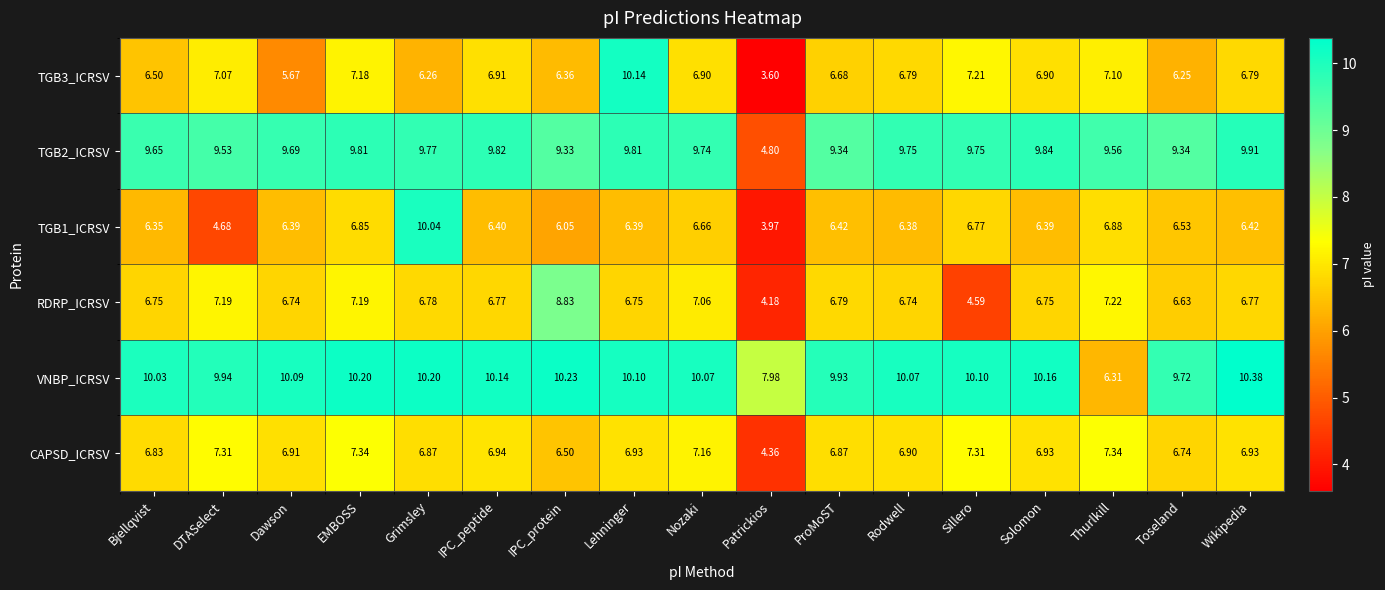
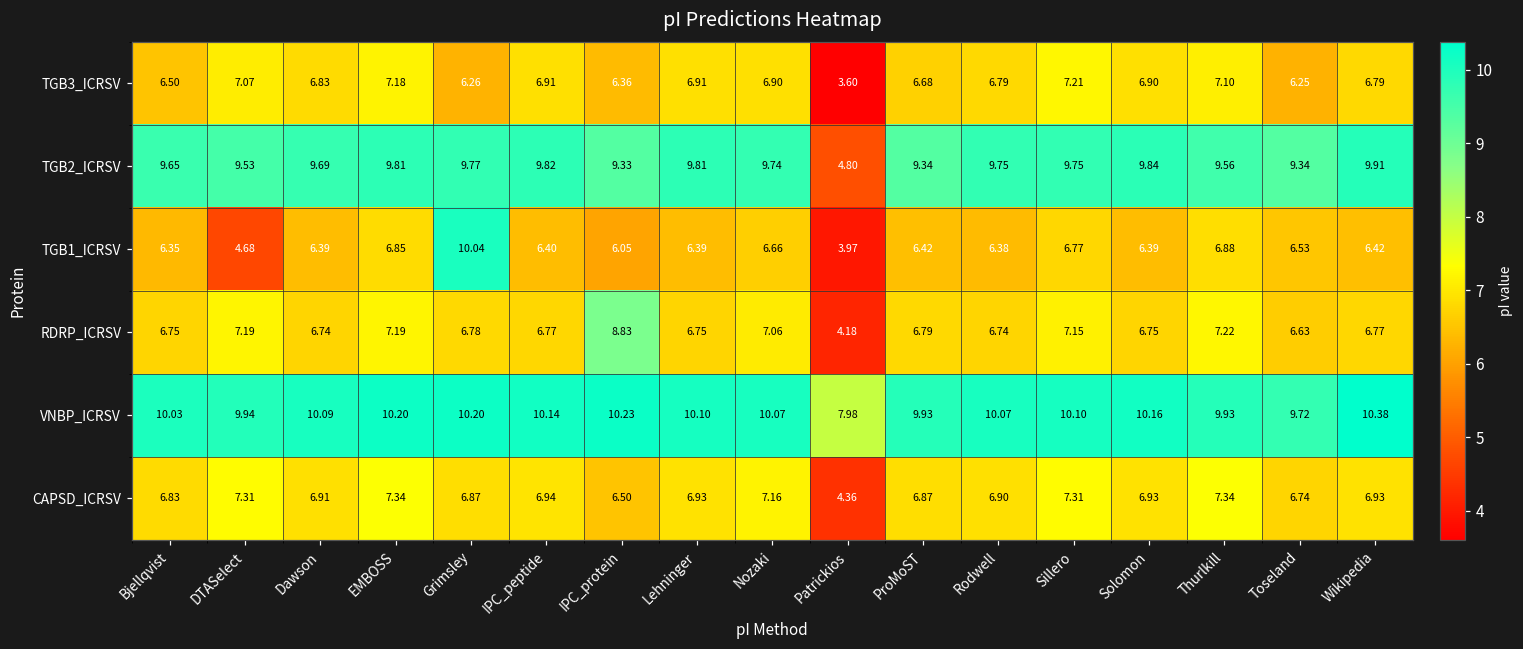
TGB3_ICRSV, Dawson: 5.67 -> 6.83
TGB3_ICRSV, Lehninger: 10.14 -> 6.91
RDRP_ICRSV, Sillero: 4.59 -> 7.15
VNBP_ICRSV, Thurlkill: 6.31 -> 9.93
